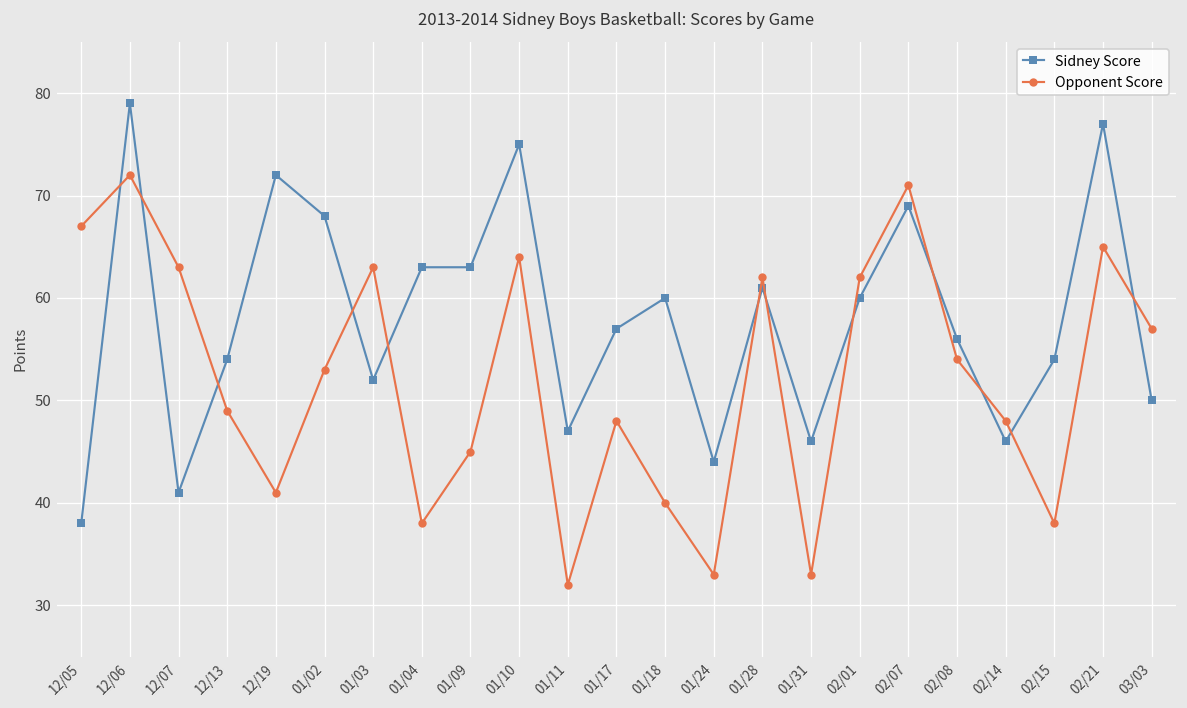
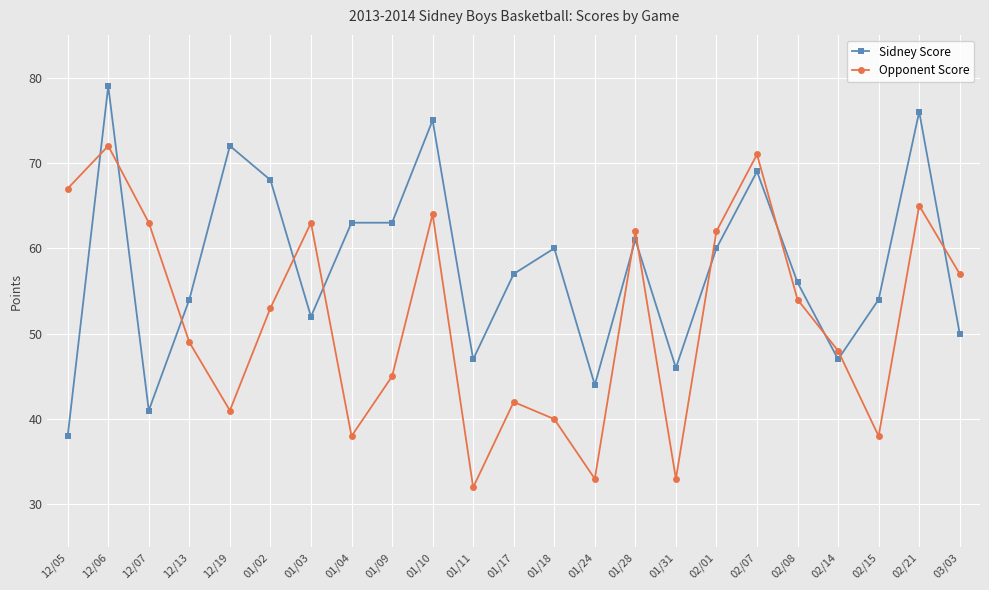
Opponent Score, 01/17: 48 -> 42
Sidney Score, 02/14: 46 -> 47
Sidney Score, 02/21: 77 -> 76
